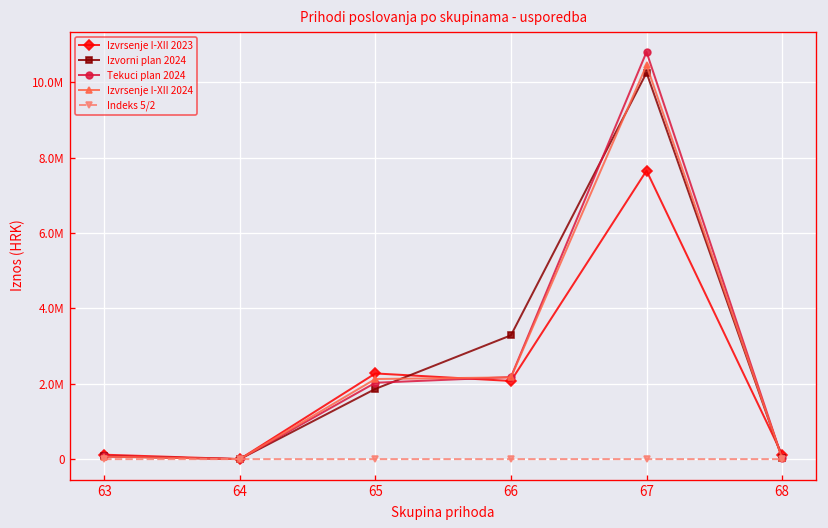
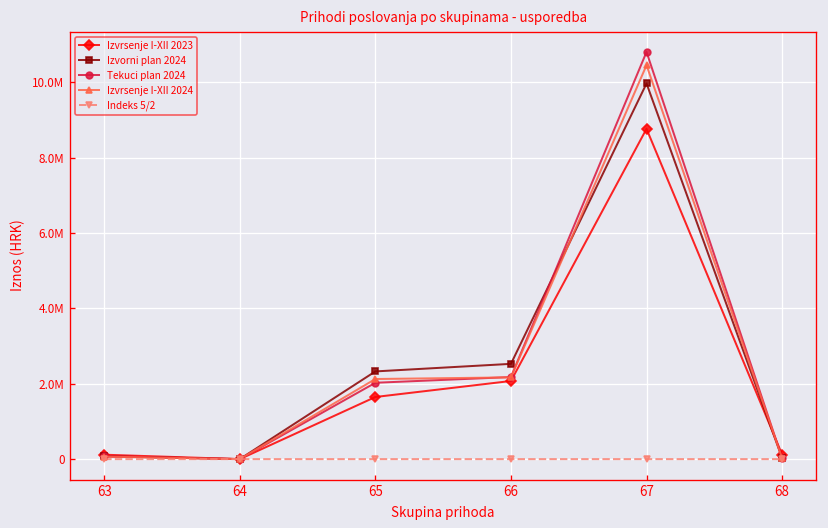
Izvrsenje I-XII 2023, 65: 2300000 -> 1600000
Izvorni plan 2024, 65: 1900000 -> 2300000
Izvorni plan 2024, 66: 3300000 -> 2500000
Izvrsenje I-XII 2023, 67: 7700000 -> 8800000
Izvorni plan 2024, 67: 10300000 -> 10000000
